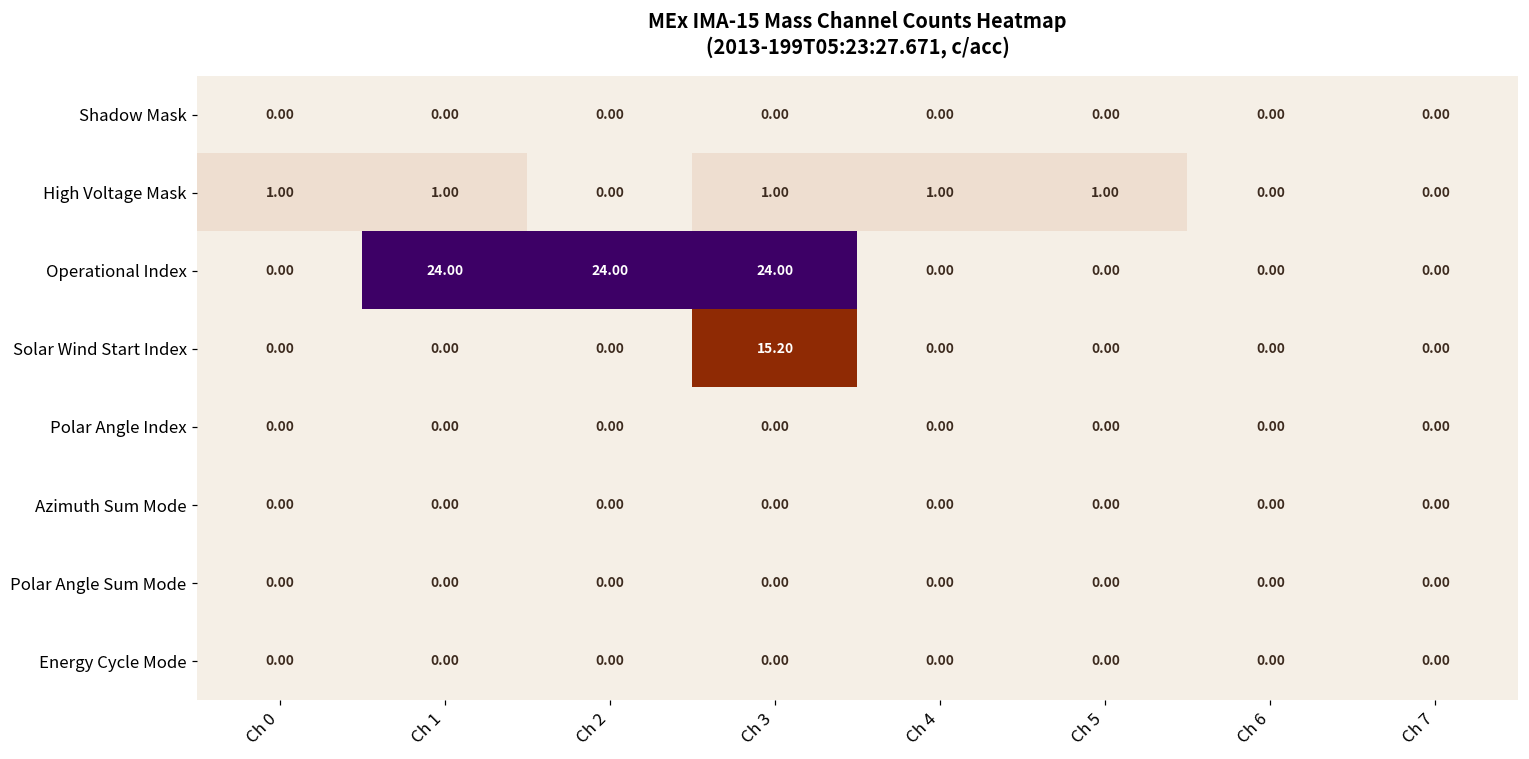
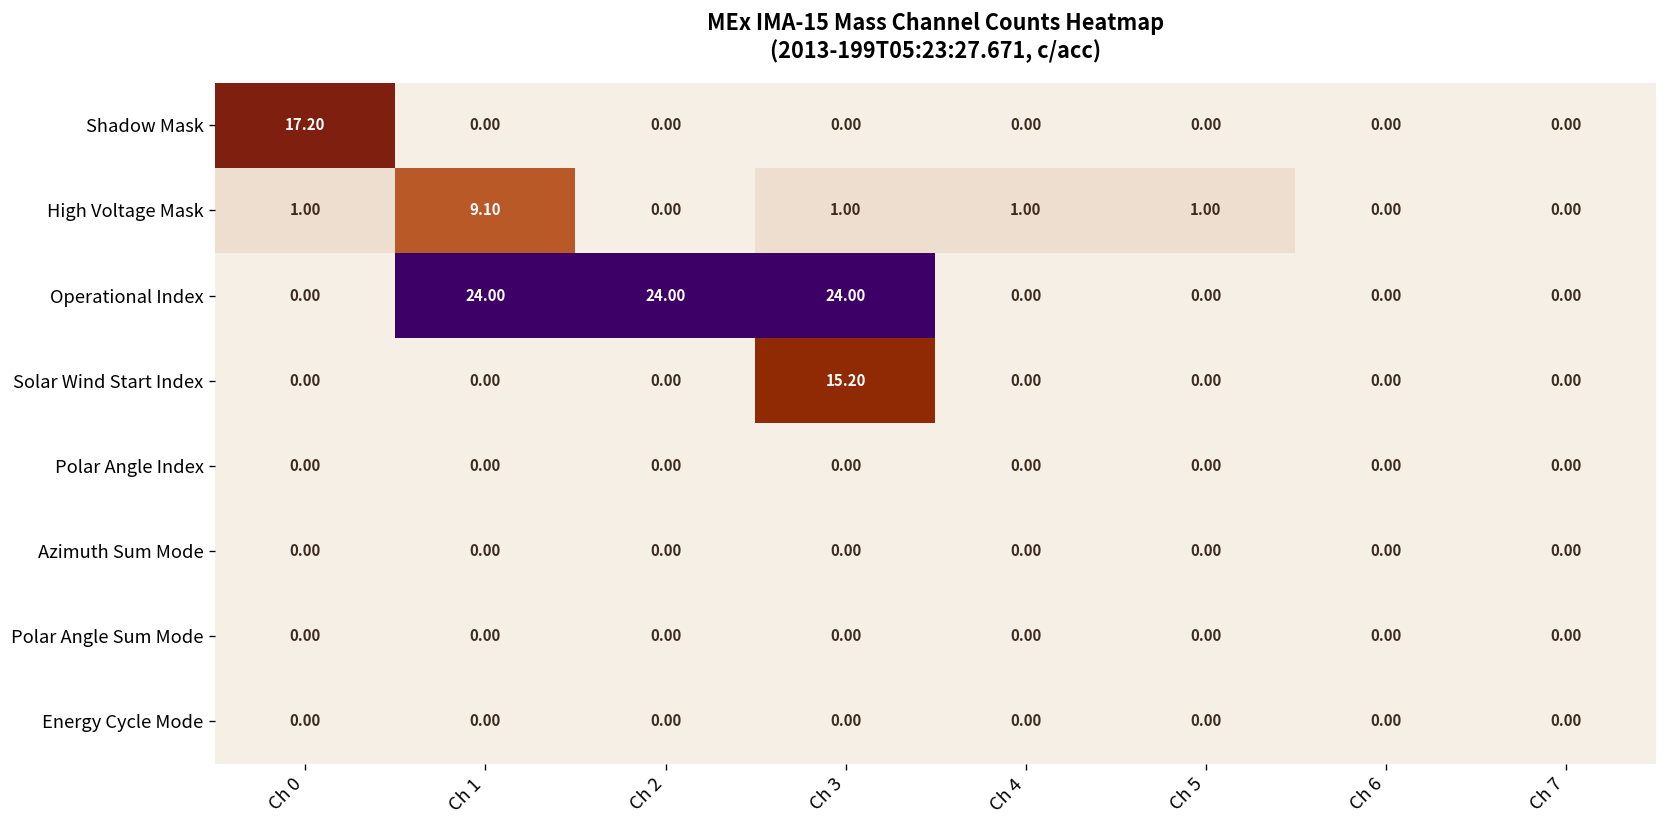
Shadow Mask, Ch 0: 0.00 -> 17.20
High Voltage Mask, Ch 1: 1.00 -> 9.10
